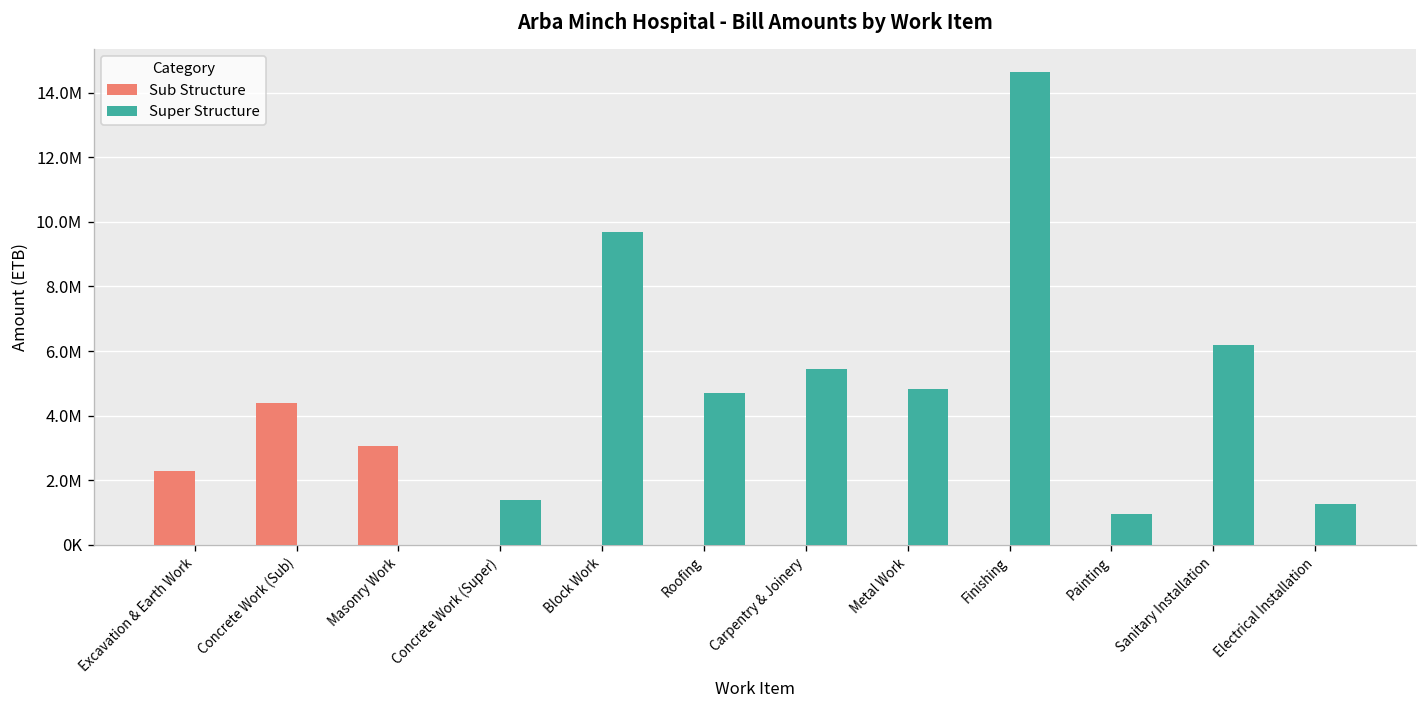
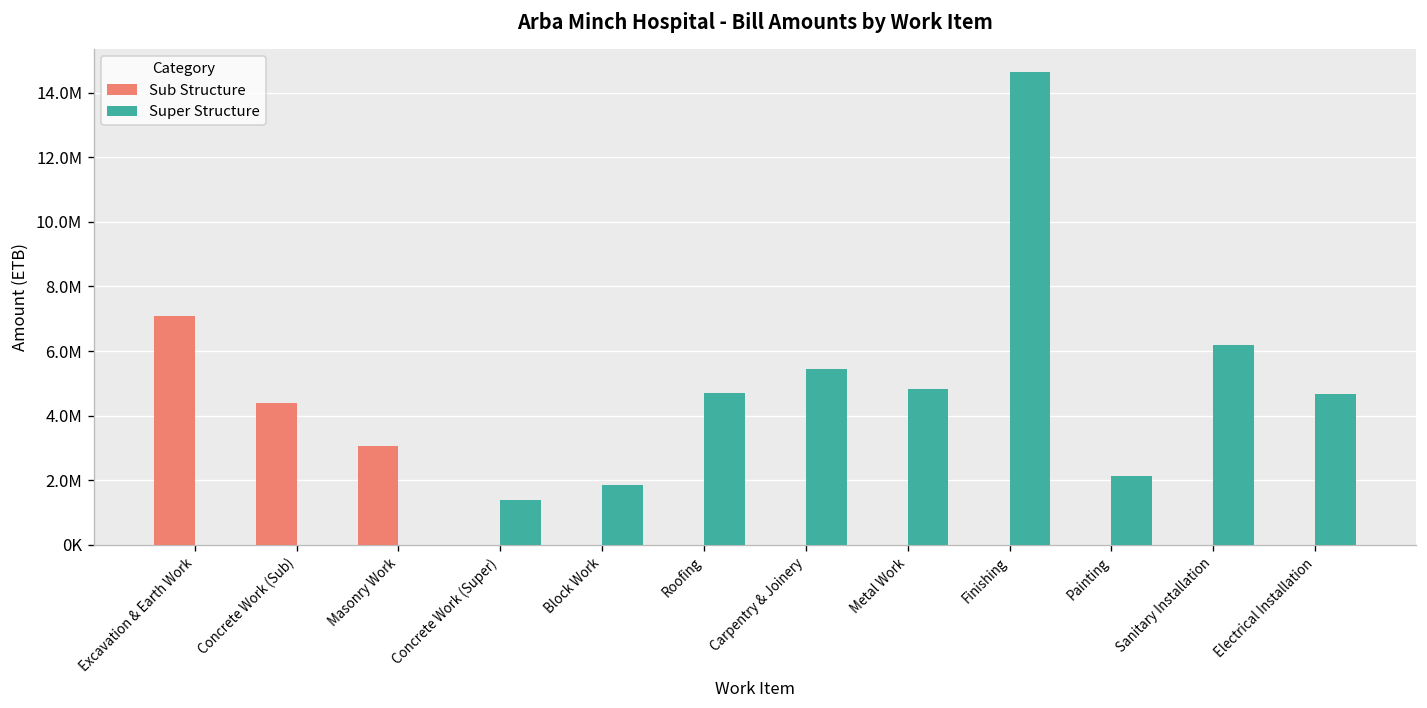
Sub Structure, Excavation & Earth Work: 2300000 -> 7100000
Super Structure, Block Work: 9700000 -> 1800000
Super Structure, Painting: 900000 -> 2100000
Super Structure, Electrical Installation: 1300000 -> 4700000
